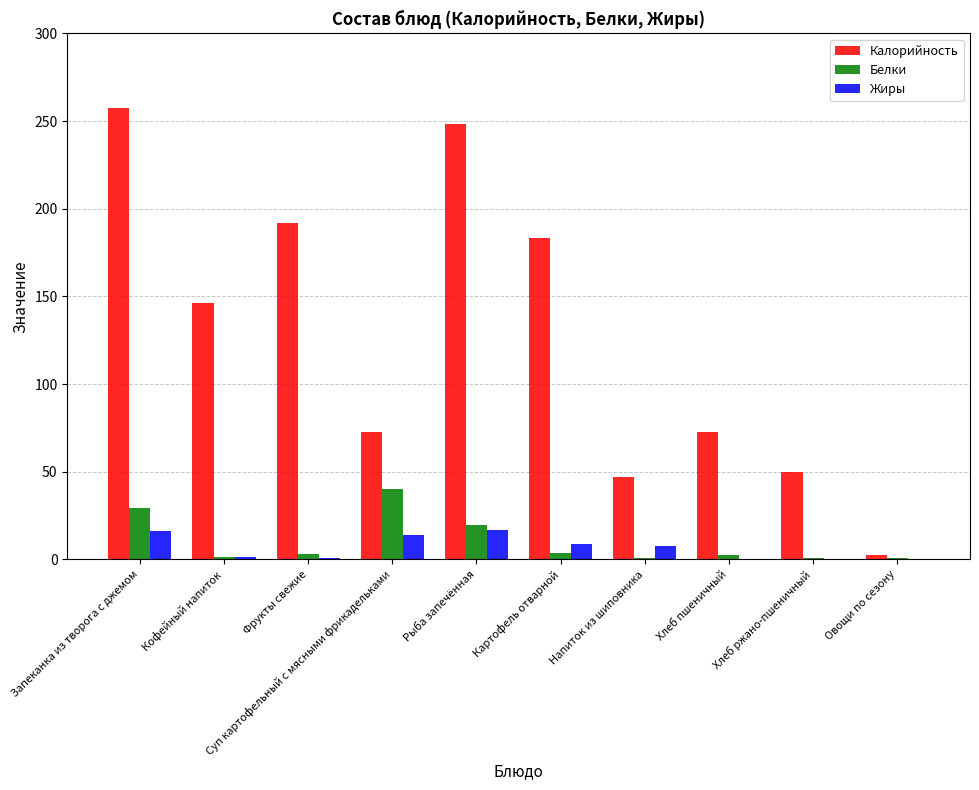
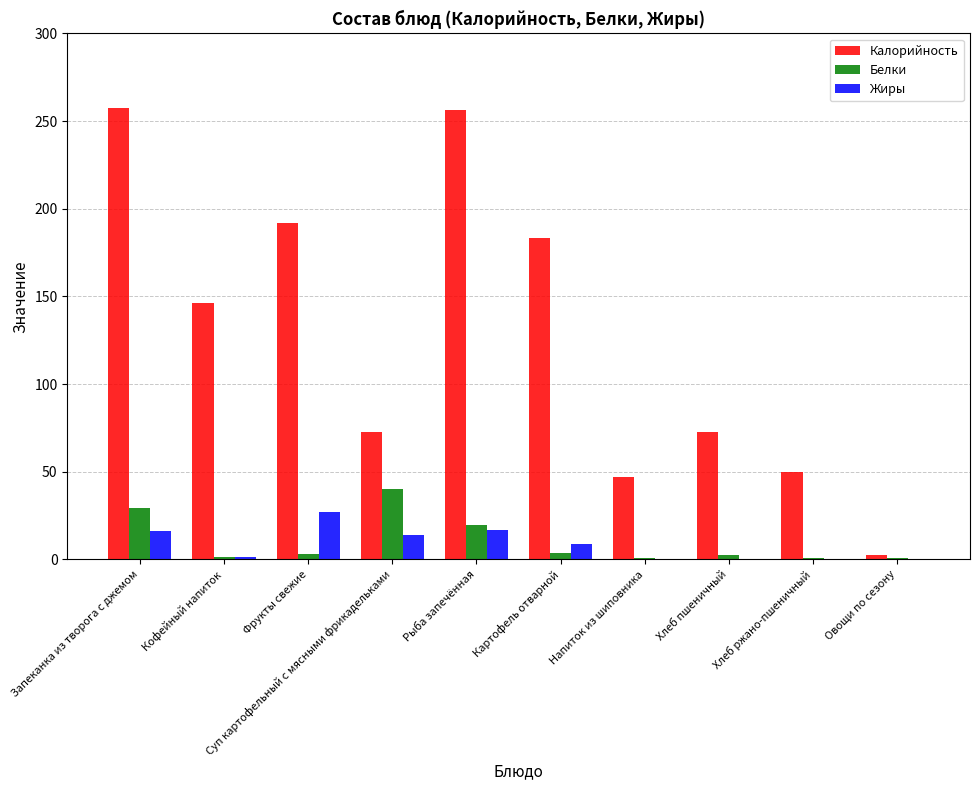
Жиры, Фрукты свежие: 1 -> 27
Калорийность, Рыба запечённая: 248 -> 257
Жиры, Напиток из шиповника: 8 -> 0
